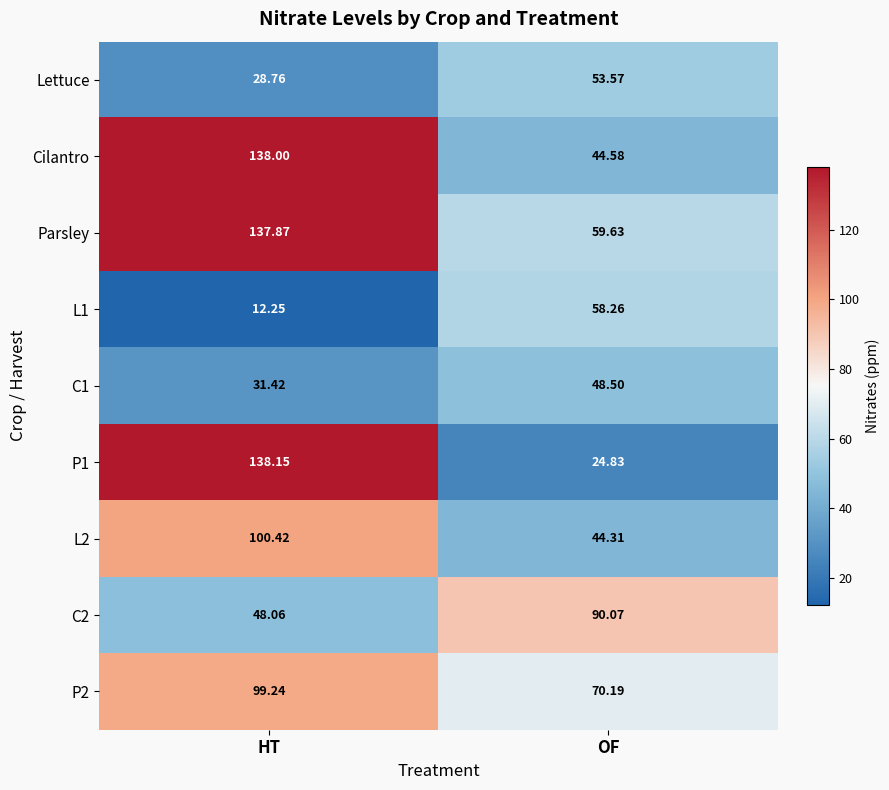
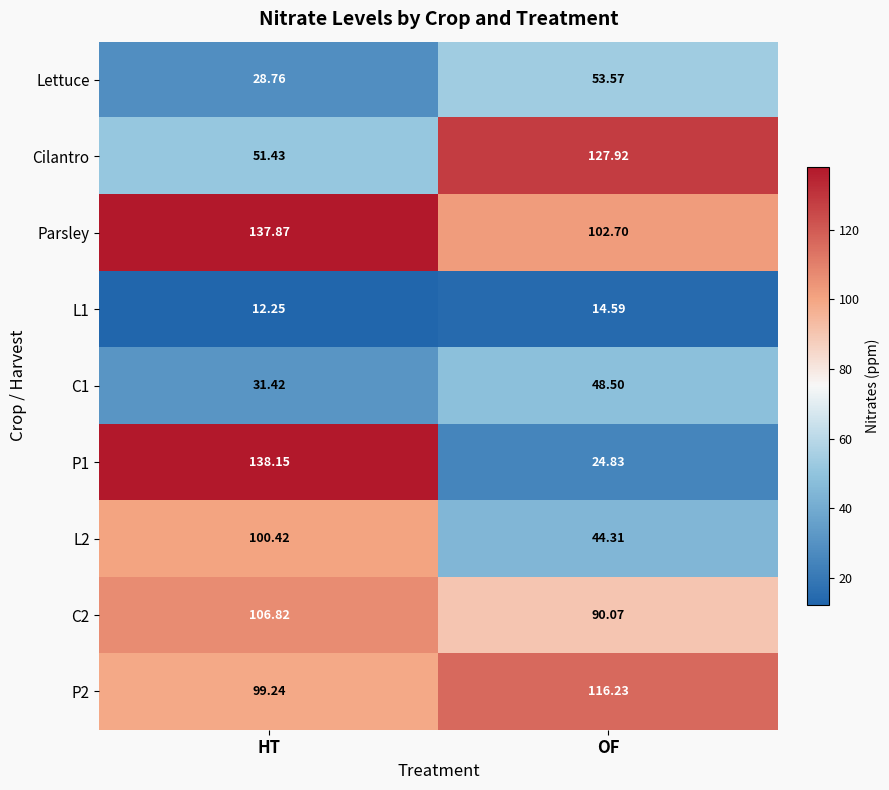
Cilantro, HT: 138.00 -> 51.43
Cilantro, OF: 44.58 -> 127.92
Parsley, OF: 59.63 -> 102.70
L1, OF: 58.26 -> 14.59
C2, HT: 48.06 -> 106.82
P2, OF: 70.19 -> 116.23
